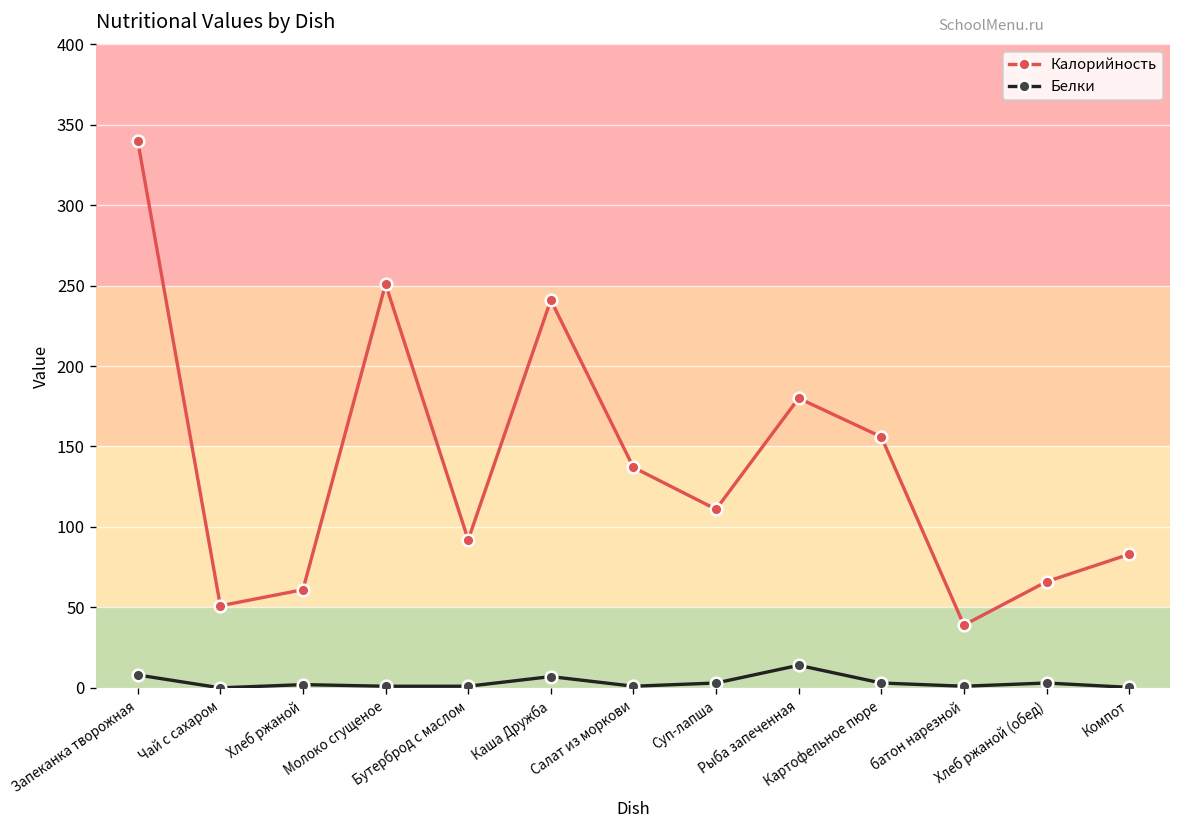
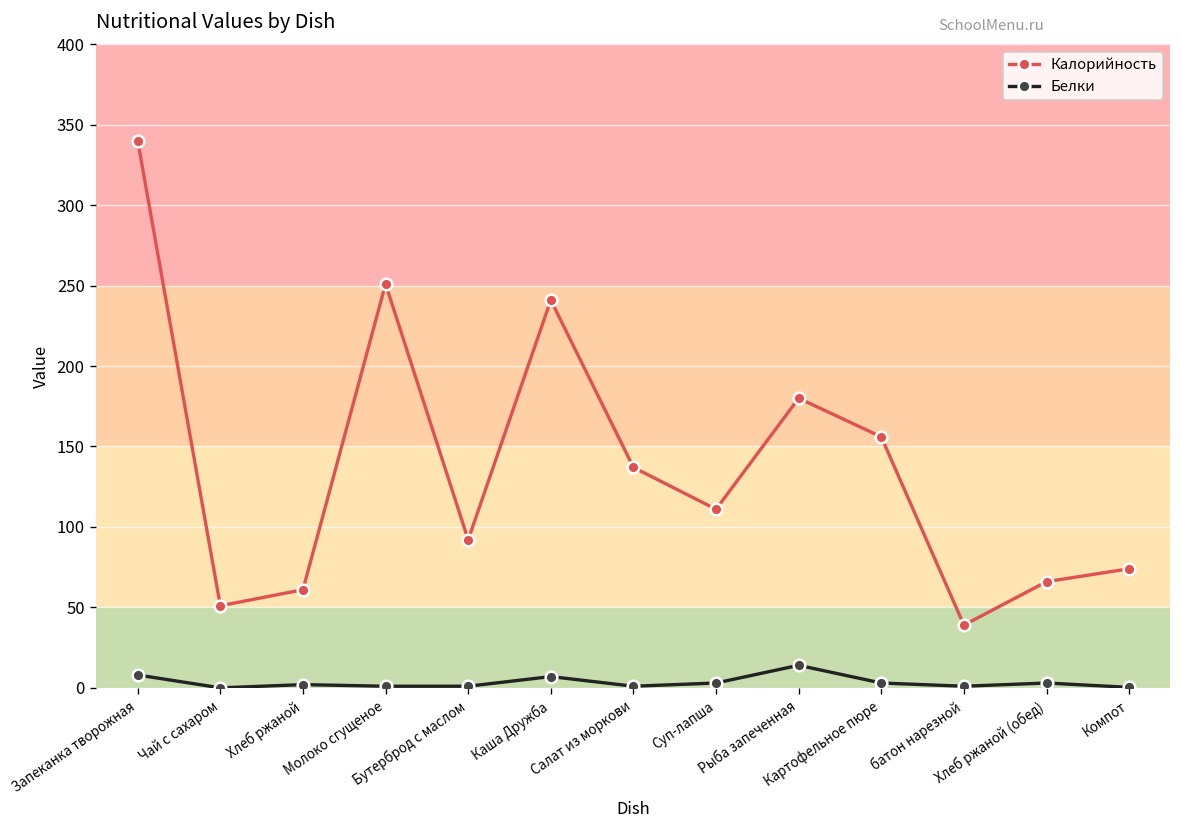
Калорийность, Компот: 83 -> 74
